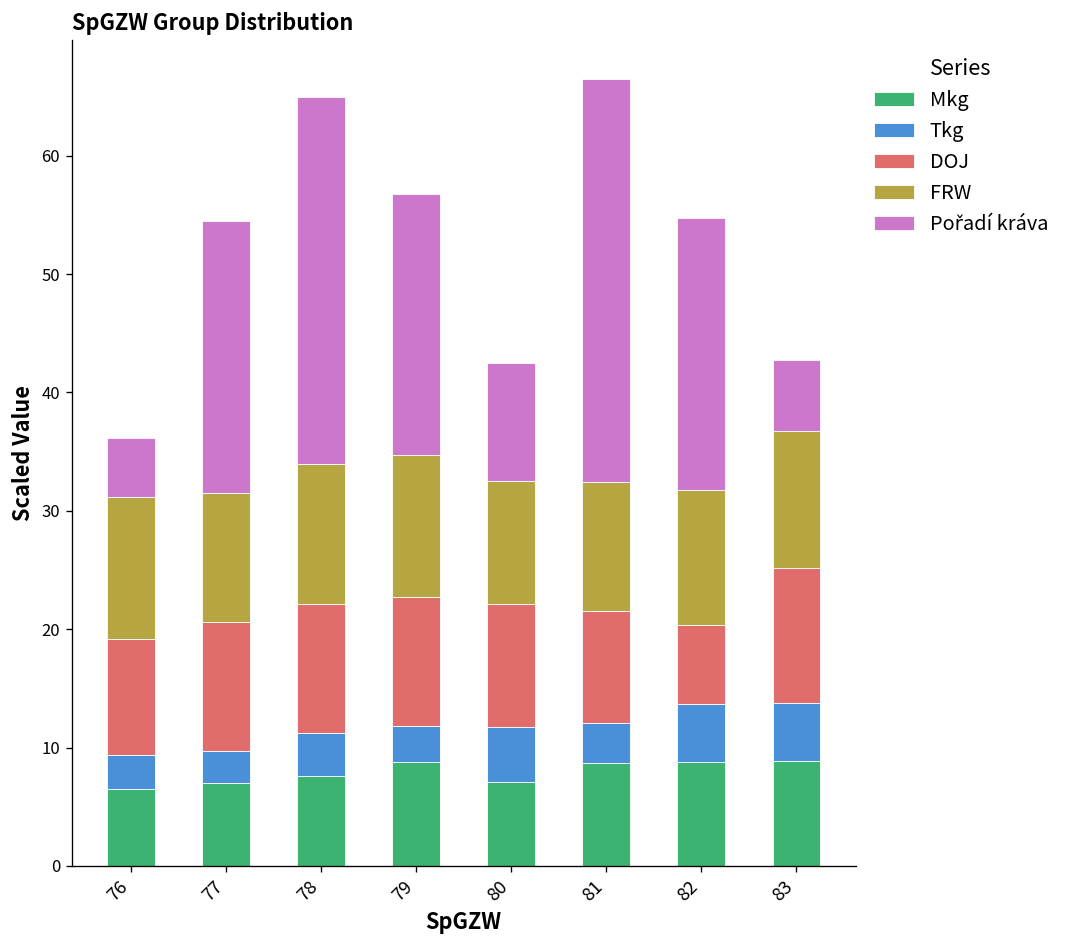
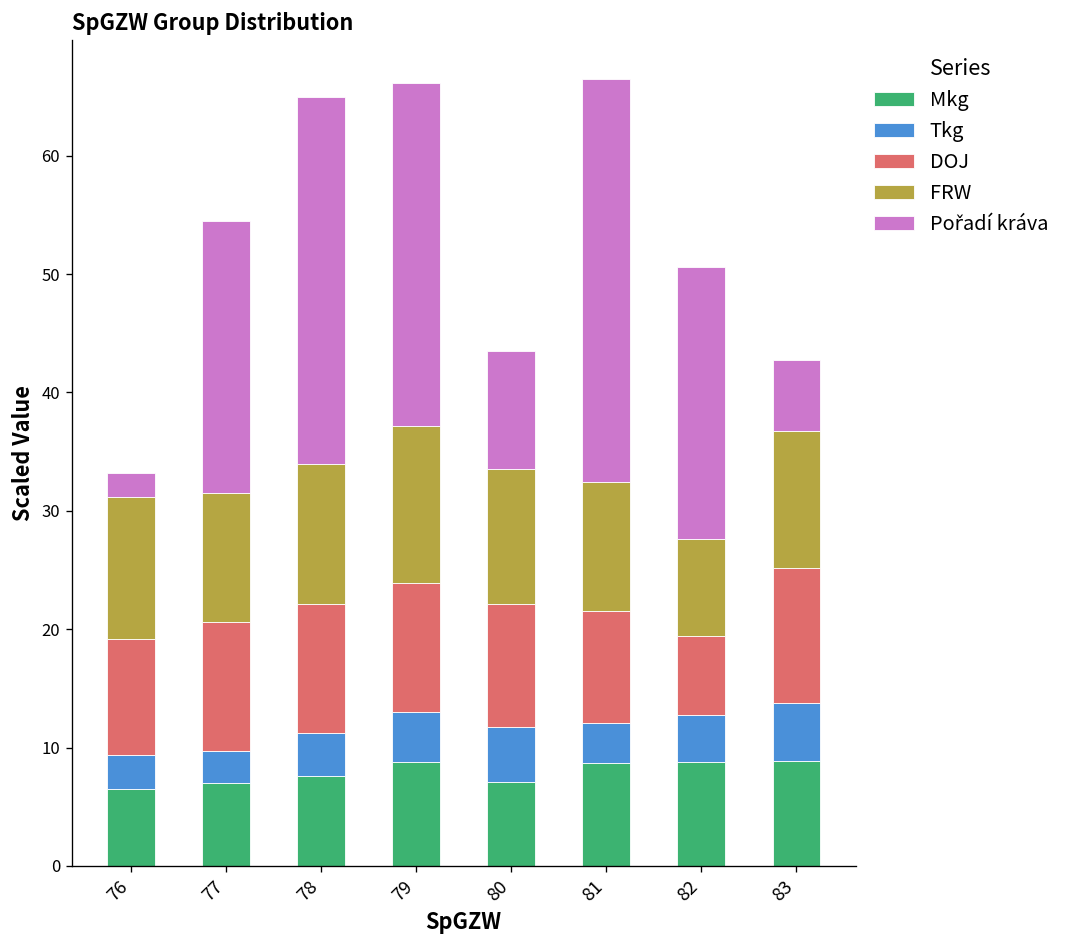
Pořadí kráva, 76: 5 -> 2
Tkg, 79: 3 -> 4
FRW, 79: 12 -> 13
Pořadí kráva, 79: 22 -> 29
FRW, 80: 10 -> 11
Tkg, 82: 5 -> 4
FRW, 82: 11 -> 8
